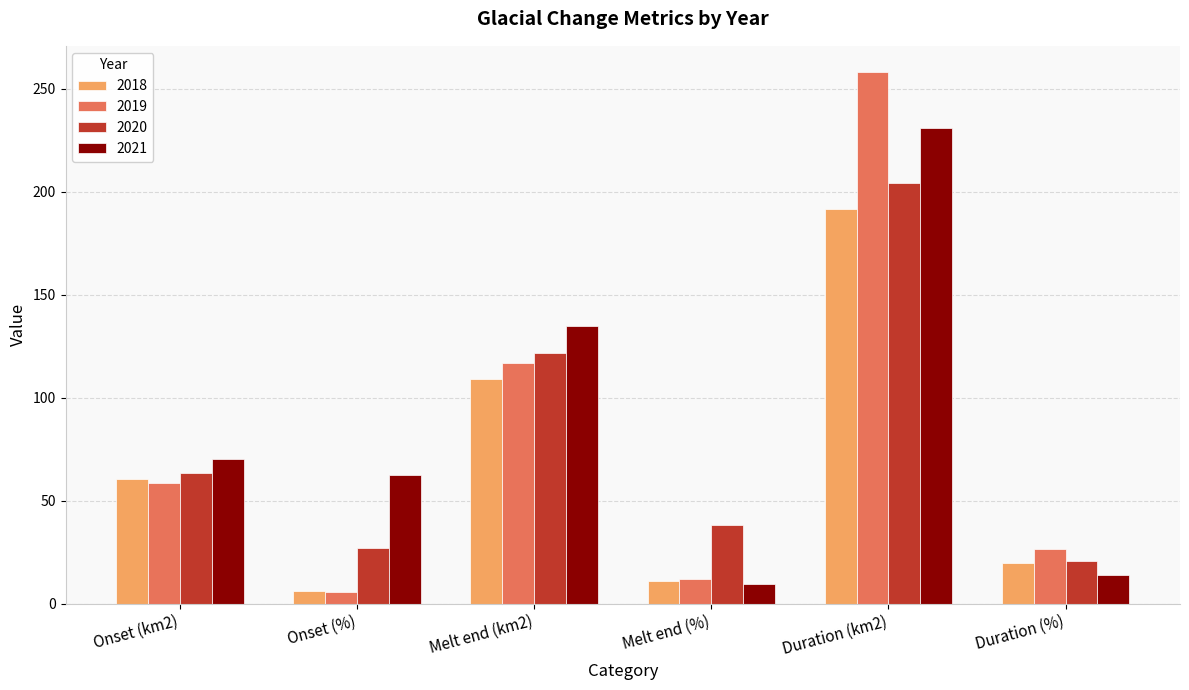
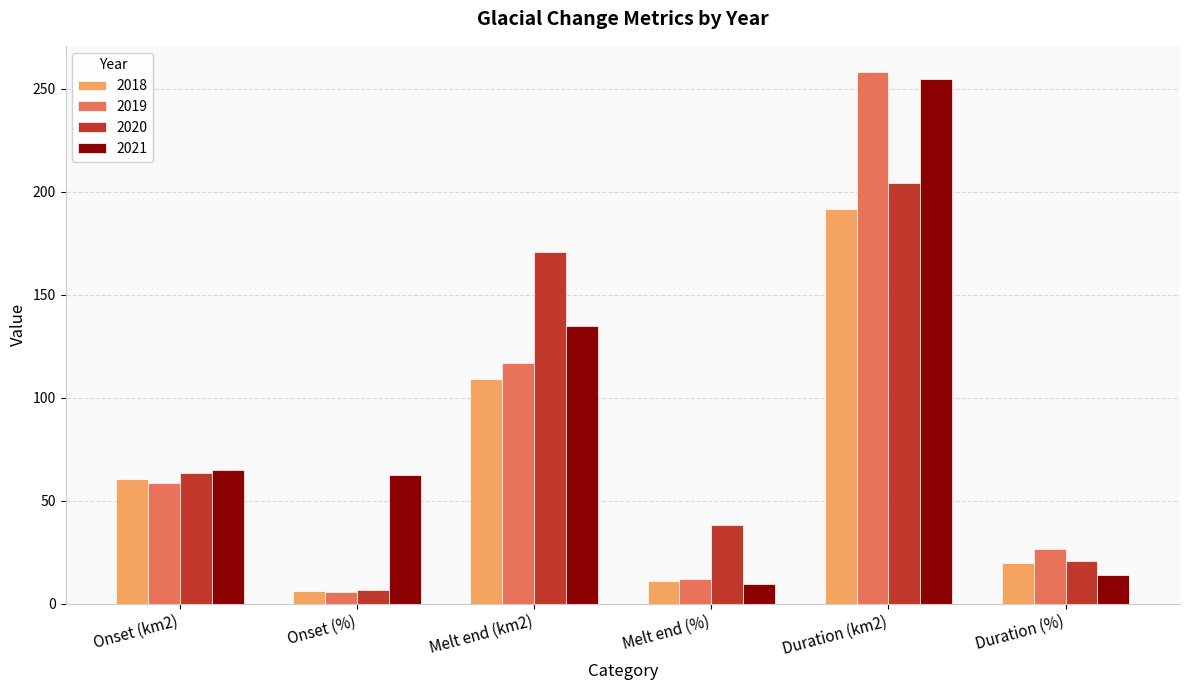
2021, Onset (km2): 70 -> 65
2020, Onset (%): 27 -> 7
2020, Melt end (km2): 122 -> 171
2021, Duration (km2): 231 -> 255
